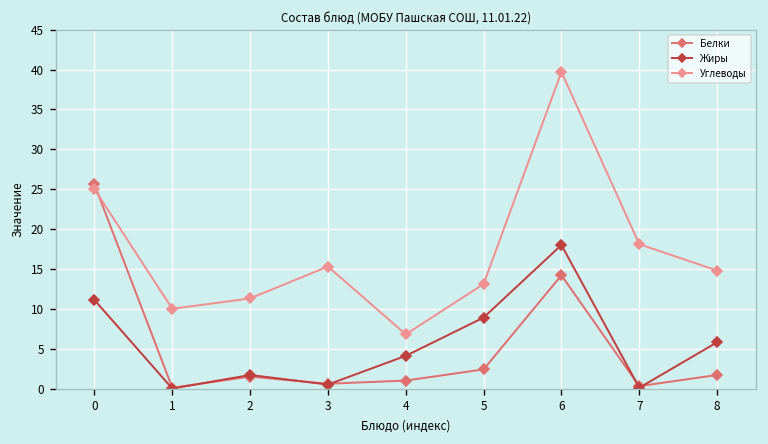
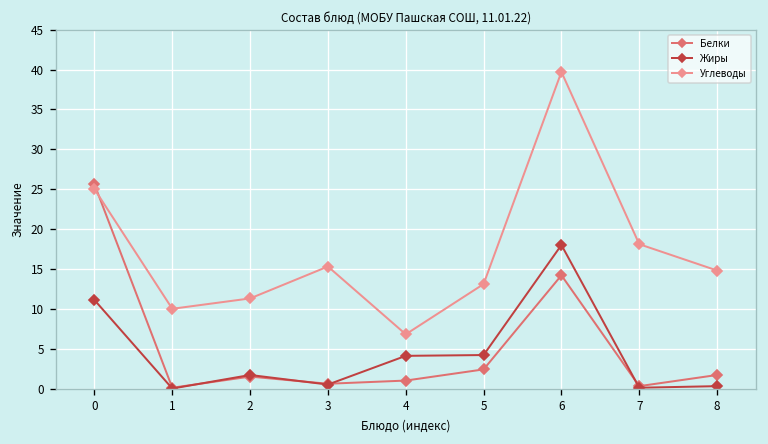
Жиры, 5: 9 -> 4
Жиры, 8: 6 -> 0
